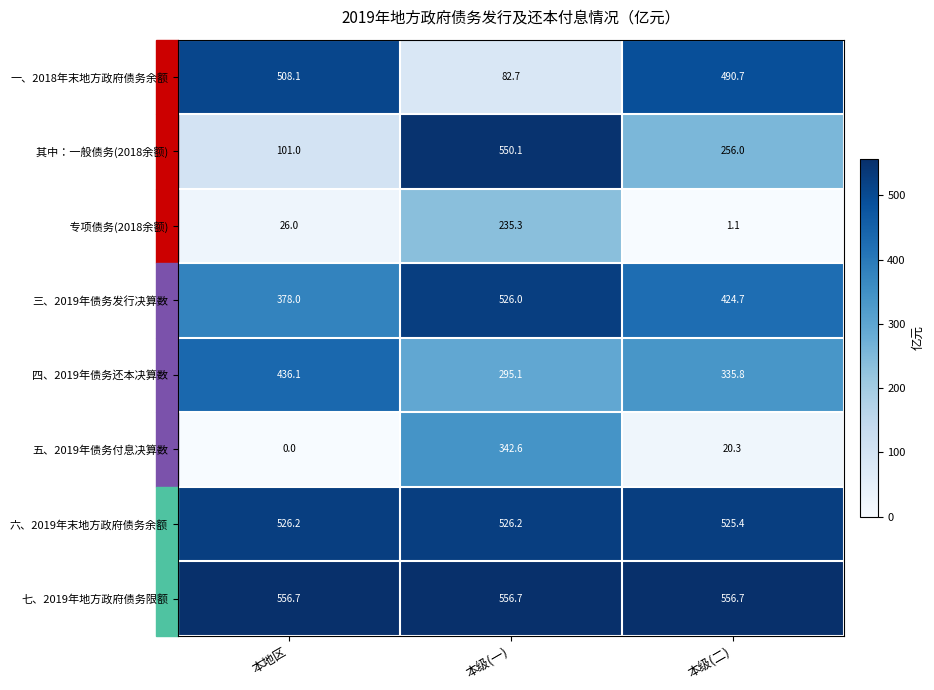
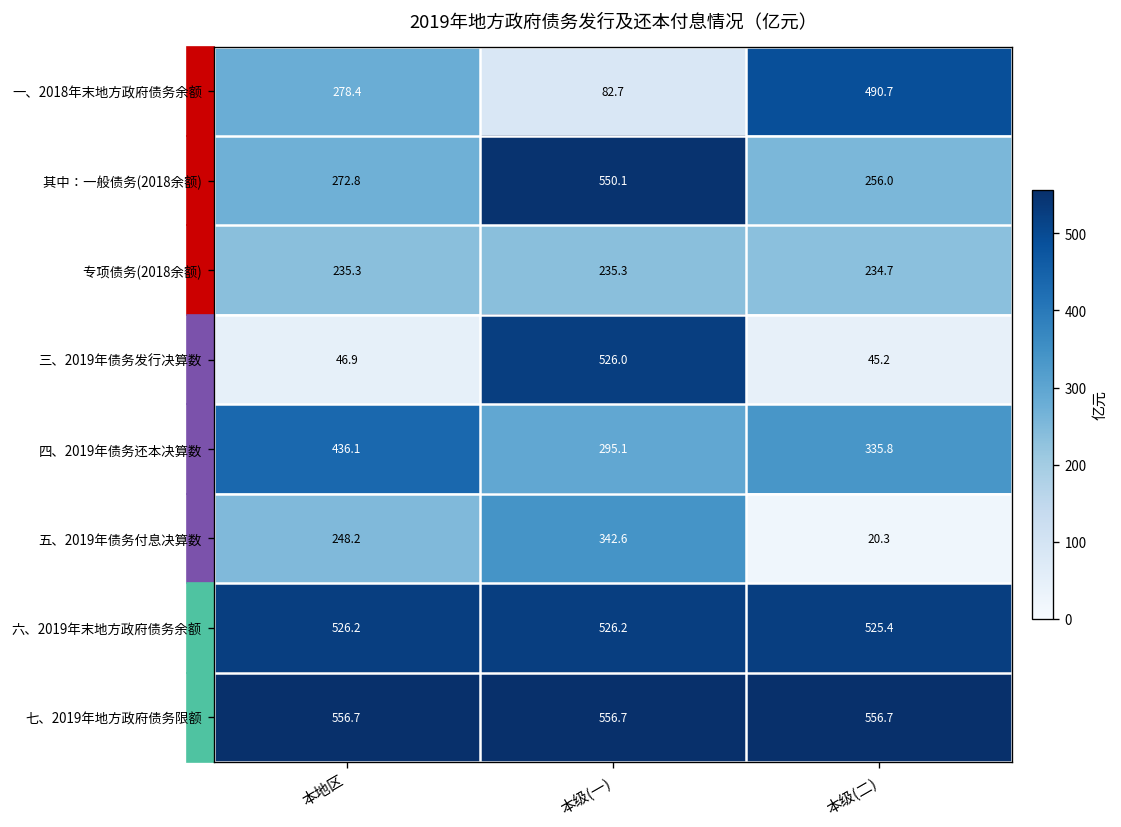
一、2018年末地方政府债务余额, 本地区: 508.1 -> 278.4
其中：一般债务(2018余额), 本地区: 101.0 -> 272.8
专项债务(2018余额), 本地区: 26.0 -> 235.3
专项债务(2018余额), 本级(二): 1.1 -> 234.7
三、2019年债务发行决算数, 本地区: 378.0 -> 46.9
三、2019年债务发行决算数, 本级(二): 424.7 -> 45.2
五、2019年债务付息决算数, 本地区: 0.0 -> 248.2
